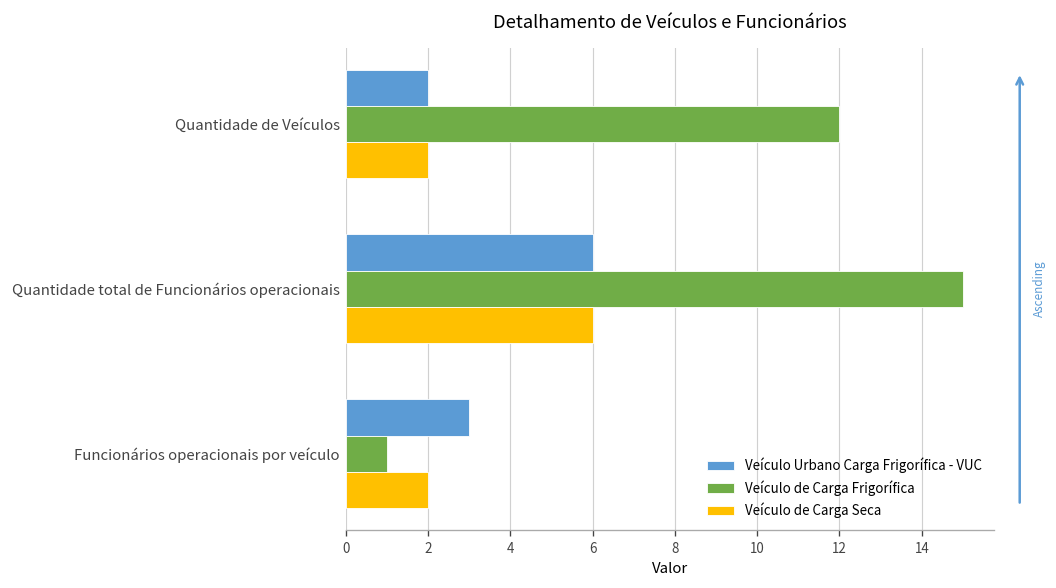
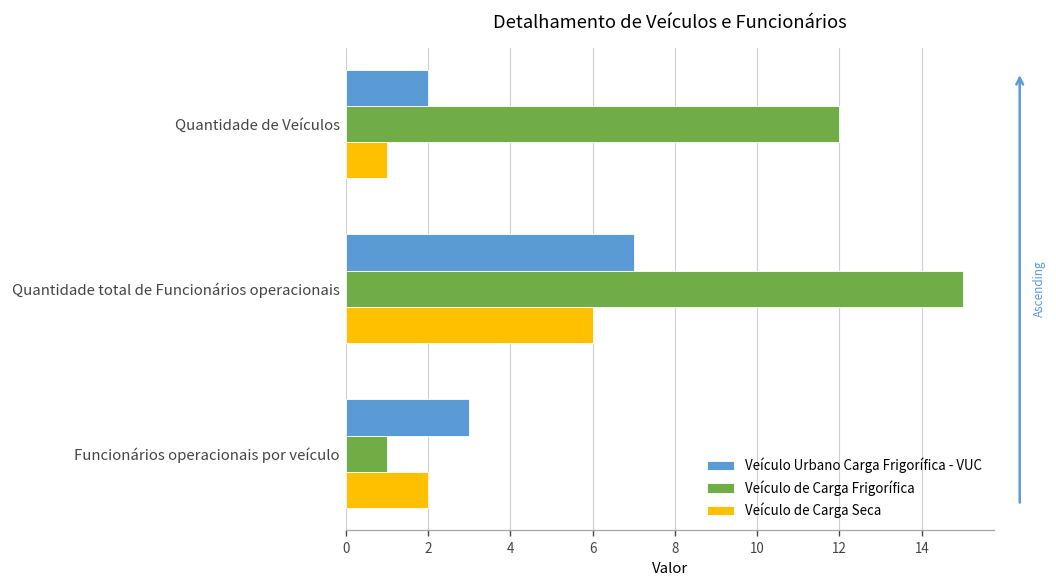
Veículo de Carga Seca, Quantidade de Veículos: 2 -> 1
Veículo Urbano Carga Frigorífica - VUC, Quantidade total de Funcionários operacionais: 6 -> 7
